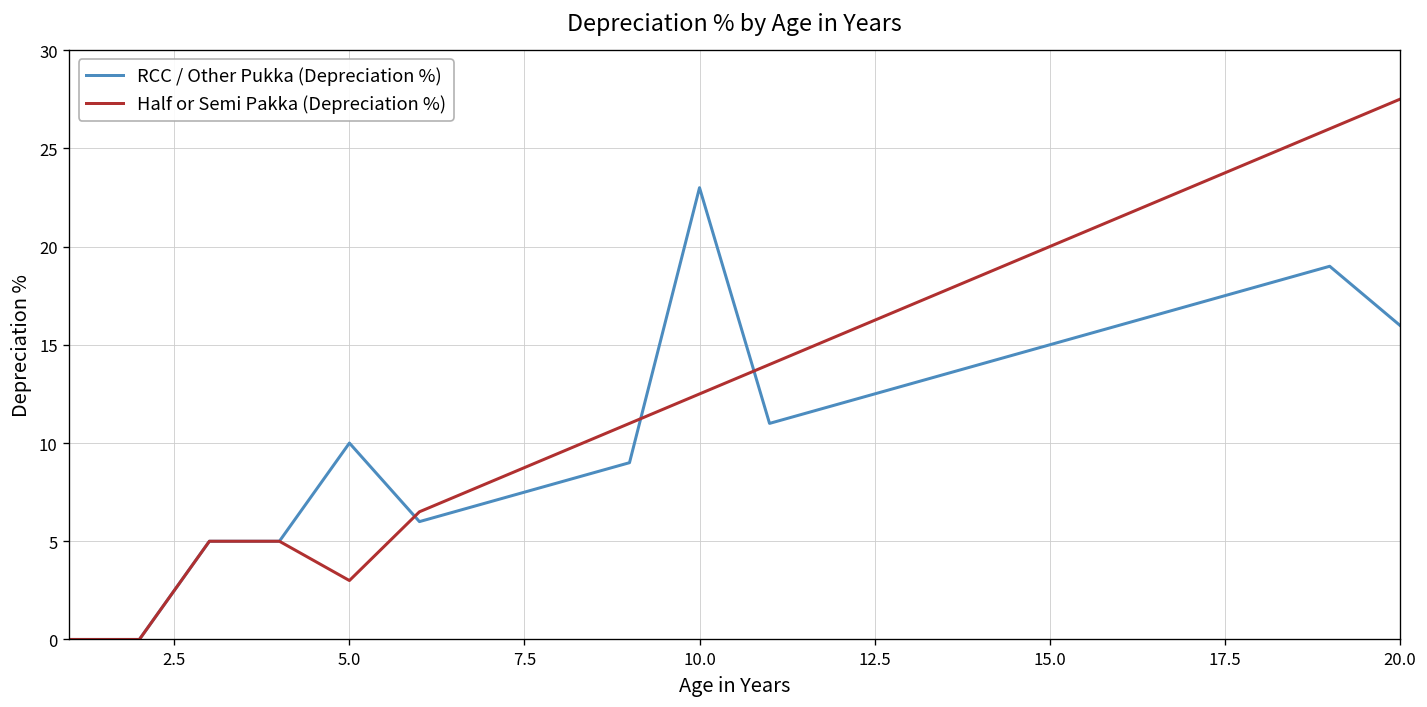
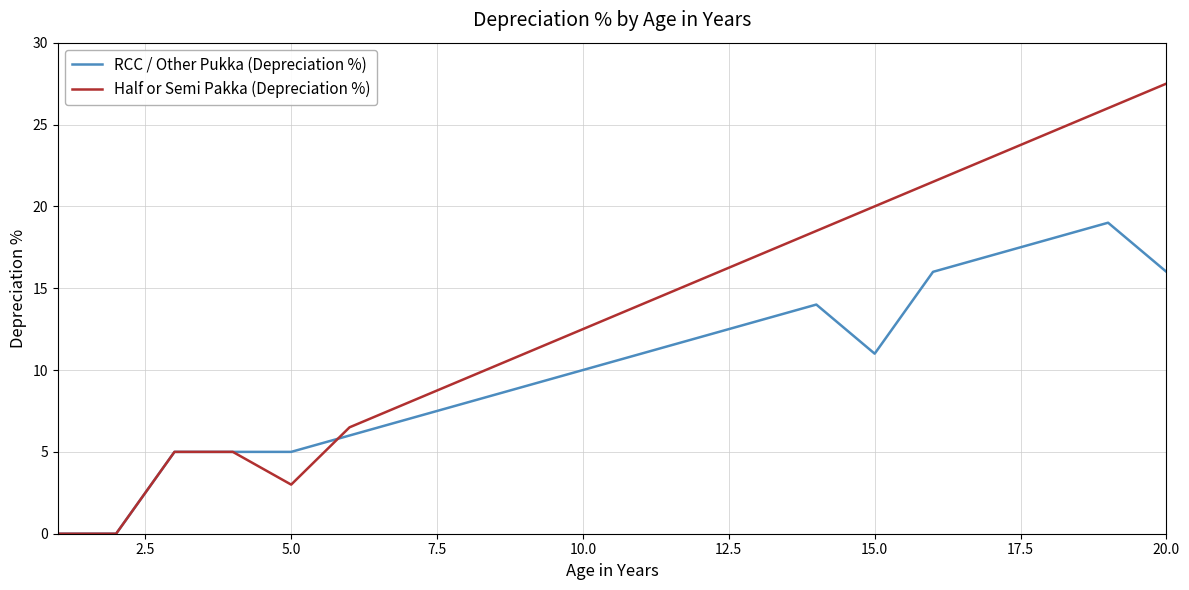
RCC / Other Pukka (Depreciation %), 5.0: 10 -> 5
RCC / Other Pukka (Depreciation %), 10.0: 23 -> 10
RCC / Other Pukka (Depreciation %), 15.0: 15 -> 11
